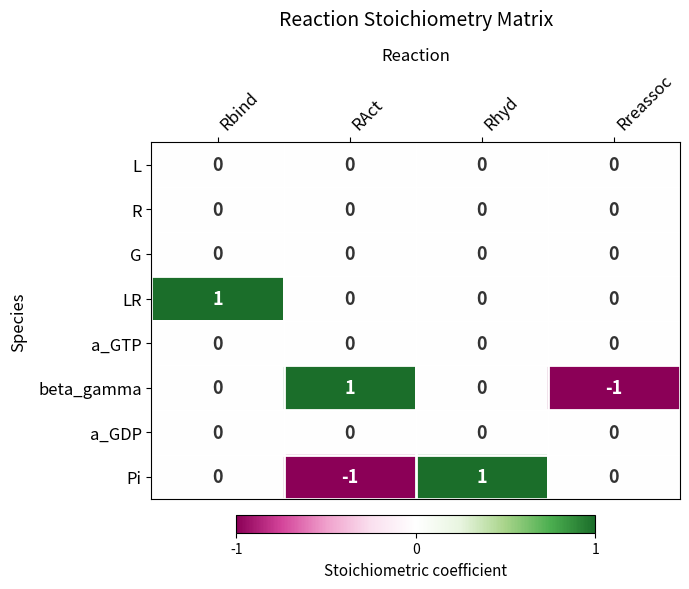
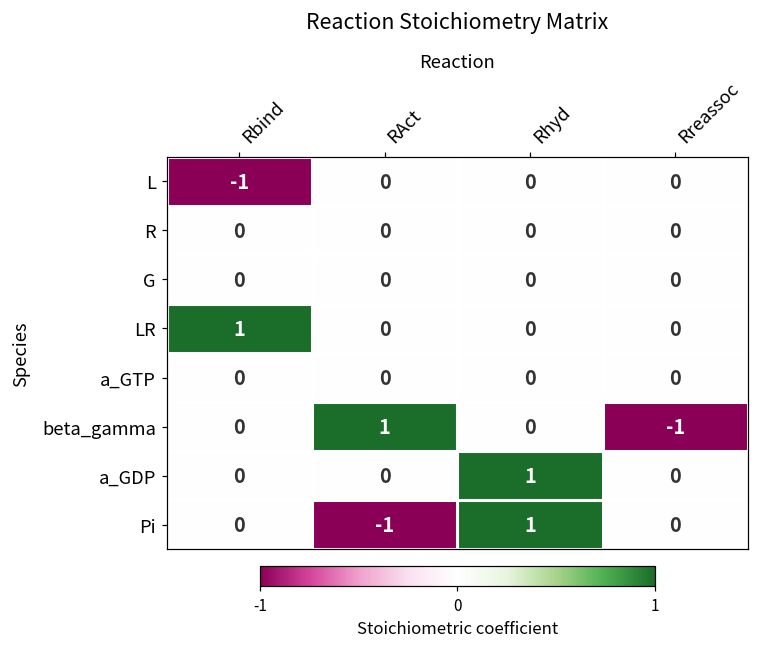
L, Rbind: 0 -> -1
a_GDP, Rhyd: 0 -> 1
